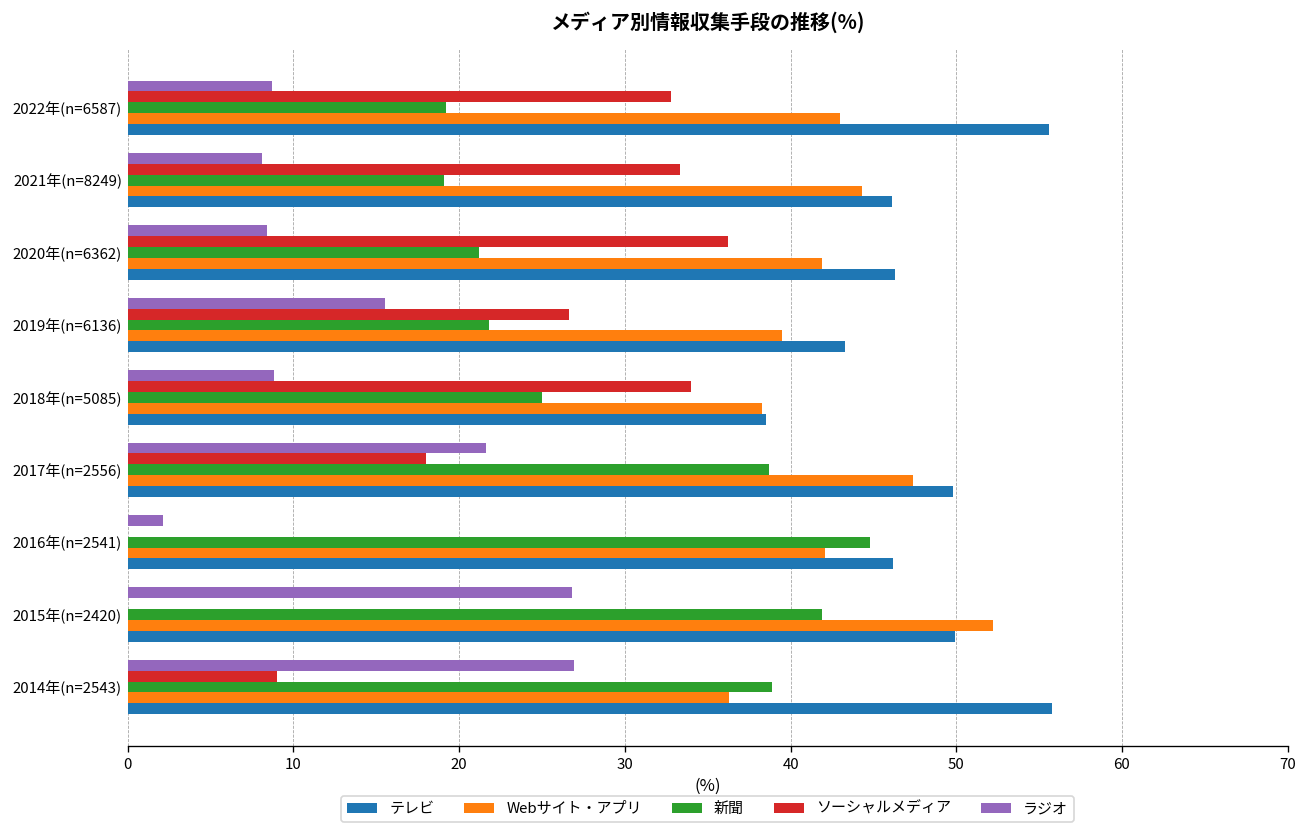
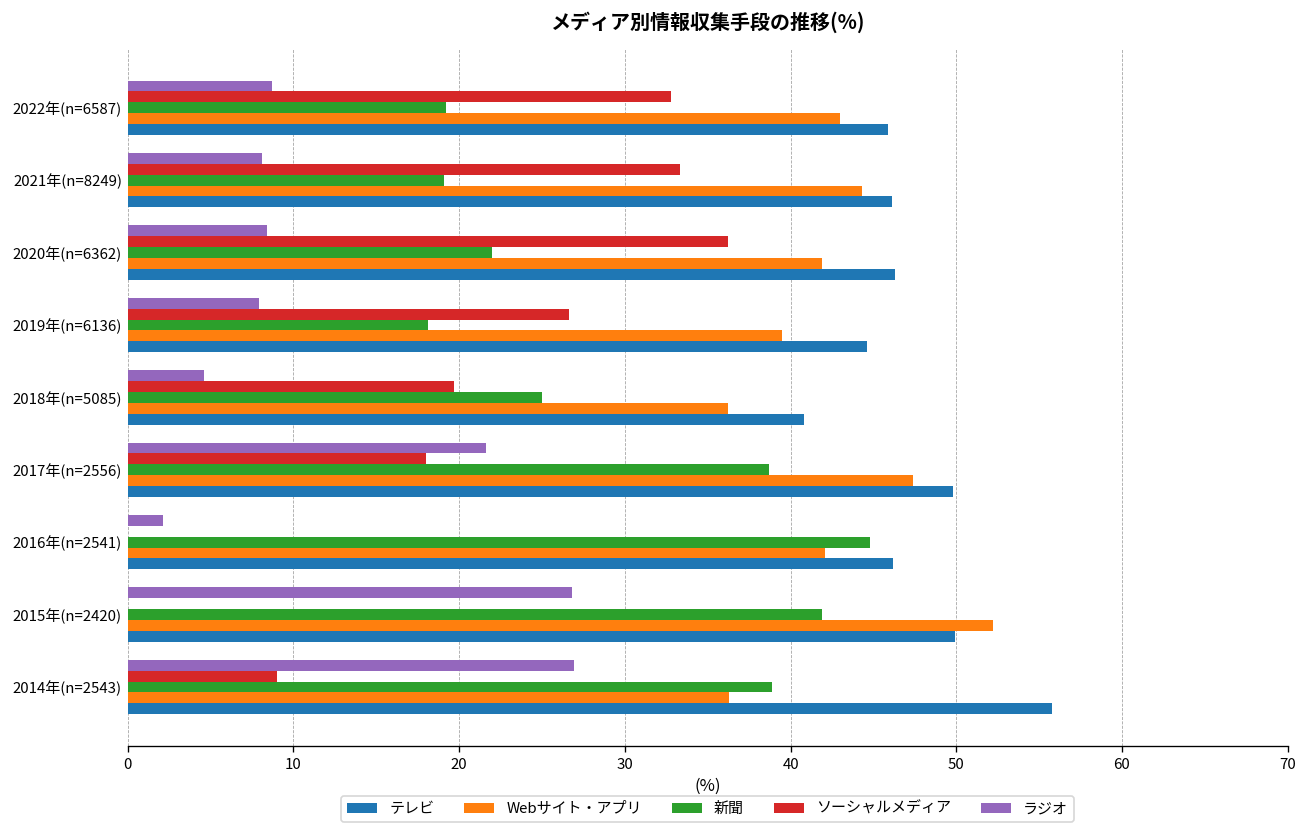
テレビ, 2022年(n=6587): 55.6 -> 45.9
新聞, 2020年(n=6362): 21.2 -> 22.0
ラジオ, 2019年(n=6136): 15.5 -> 7.9
新聞, 2019年(n=6136): 21.8 -> 18.1
テレビ, 2019年(n=6136): 43.3 -> 44.6
ラジオ, 2018年(n=5085): 8.8 -> 4.6
ソーシャルメディア, 2018年(n=5085): 34.0 -> 19.7
Webサイト・アプリ, 2018年(n=5085): 38.3 -> 36.2
テレビ, 2018年(n=5085): 38.5 -> 40.8
